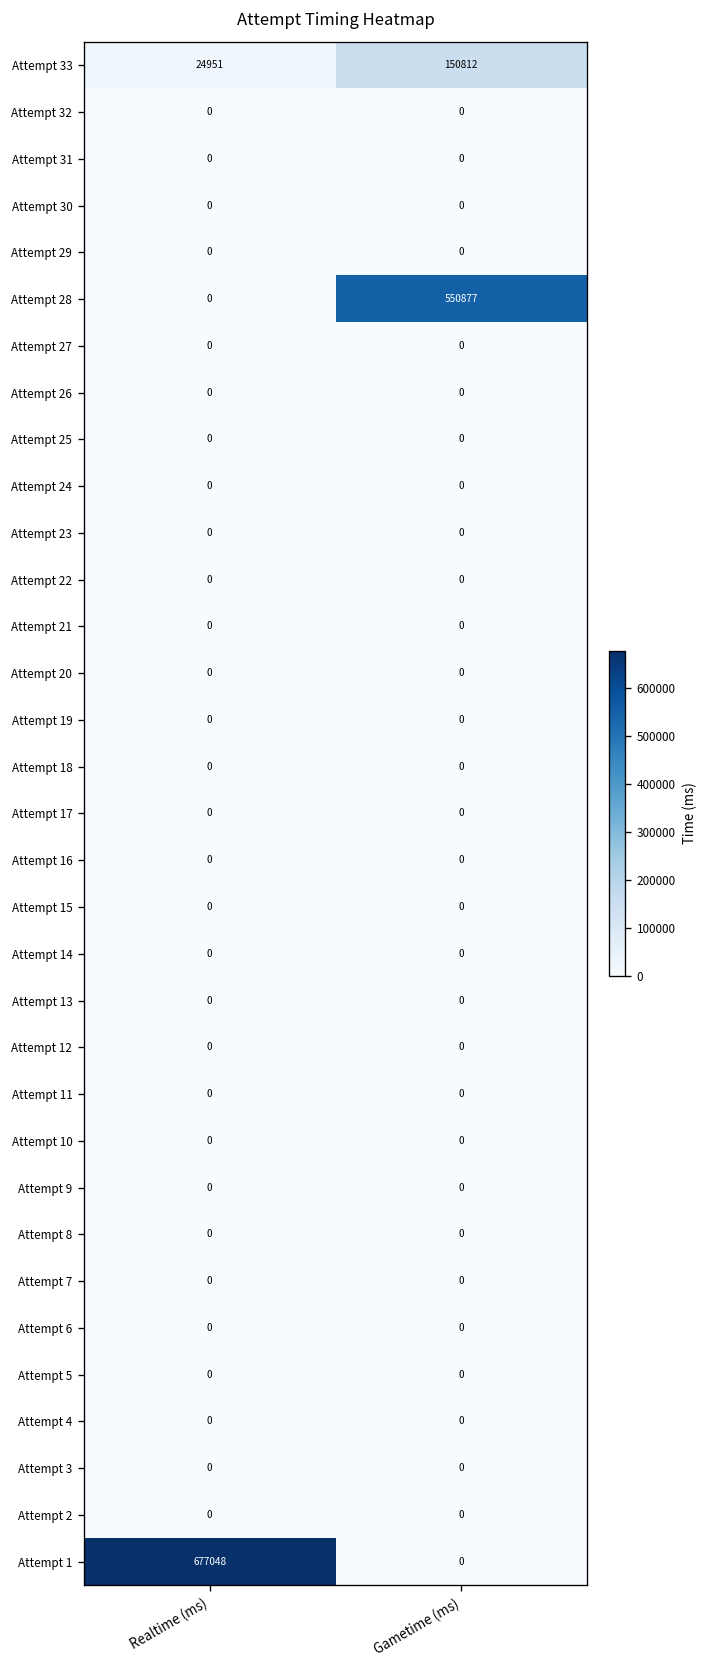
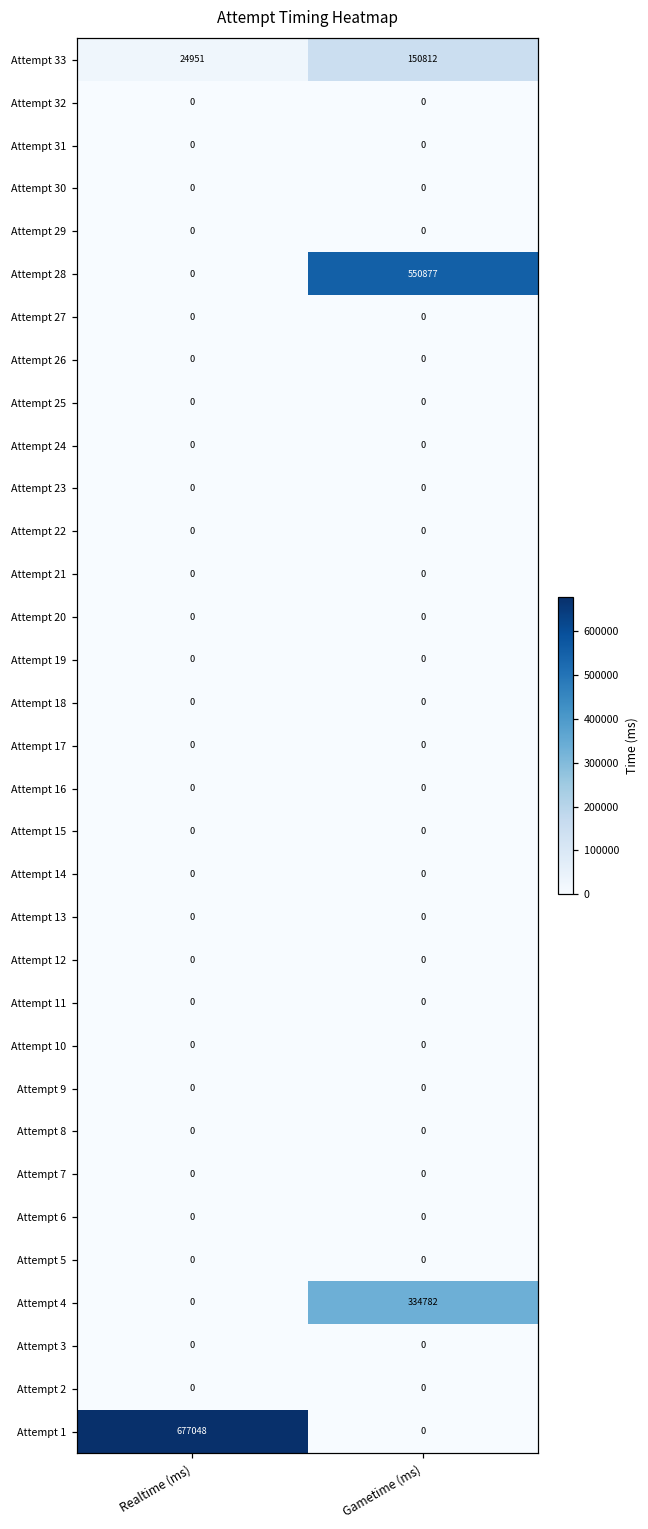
Attempt 4, Gametime (ms): 0 -> 334782
